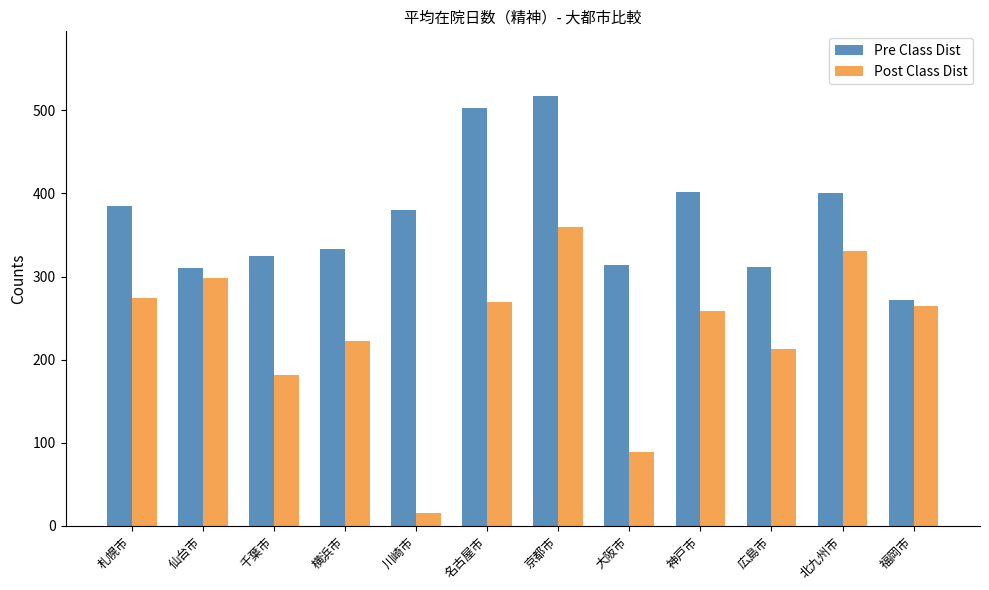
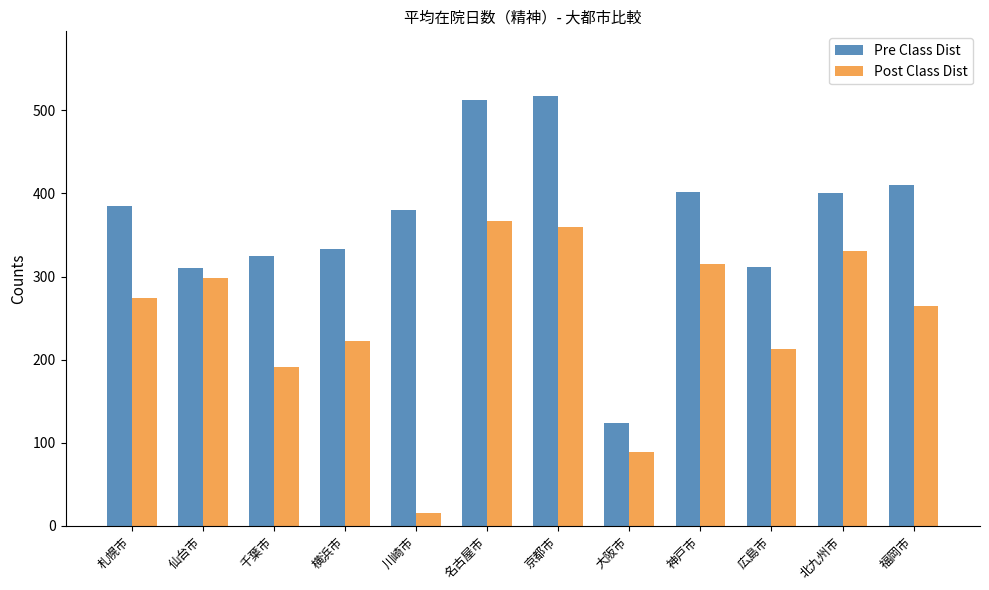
Post Class Dist, 千葉市: 180 -> 190
Pre Class Dist, 名古屋市: 500 -> 510
Post Class Dist, 名古屋市: 270 -> 370
Pre Class Dist, 大阪市: 310 -> 120
Post Class Dist, 神戸市: 260 -> 320
Pre Class Dist, 福岡市: 270 -> 410
